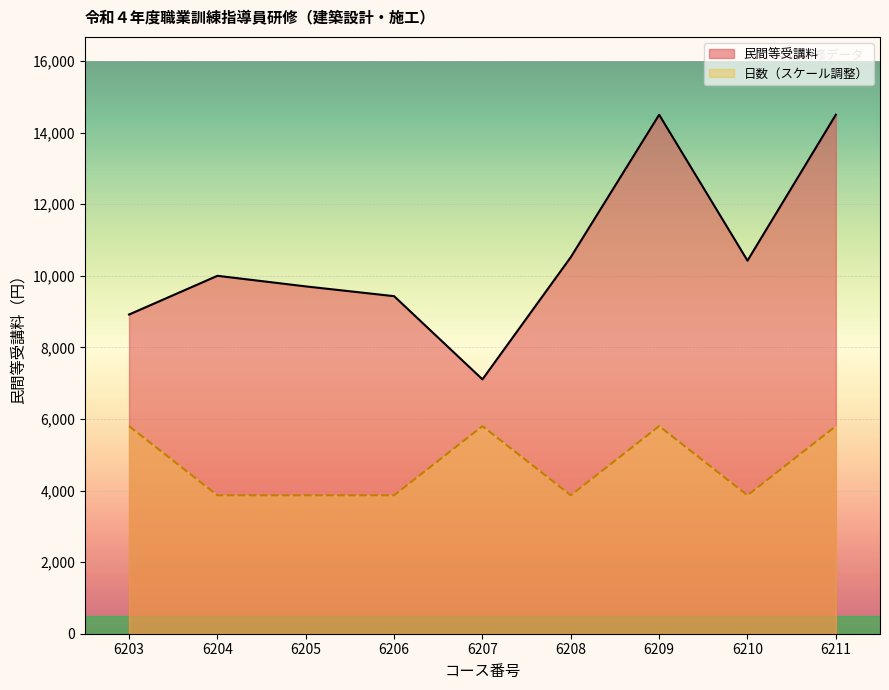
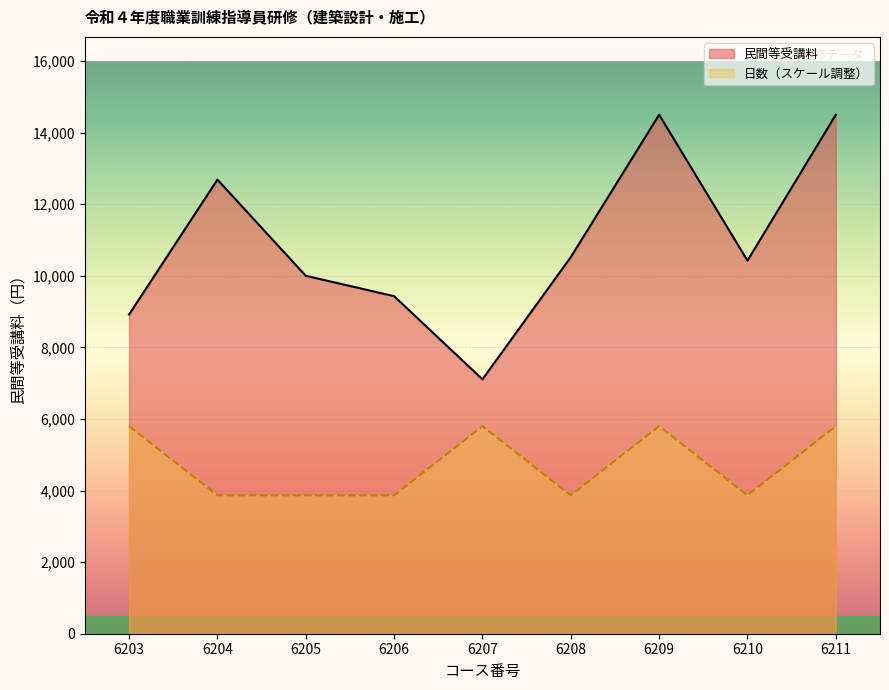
民間等受講料, 6204: 10,000 -> 12,700
民間等受講料, 6205: 9,700 -> 10,000
